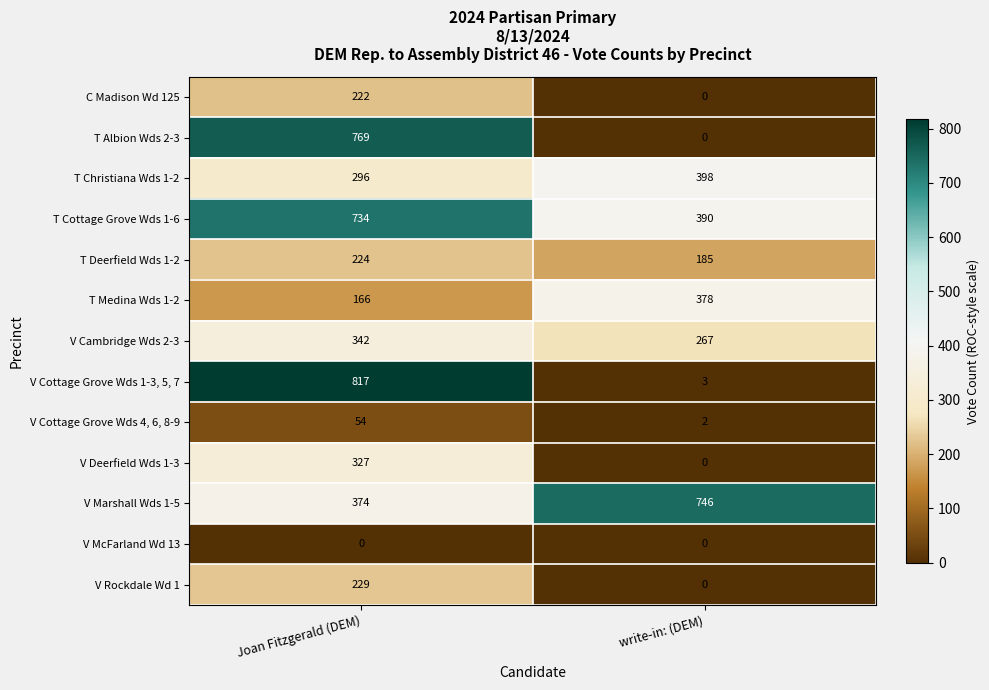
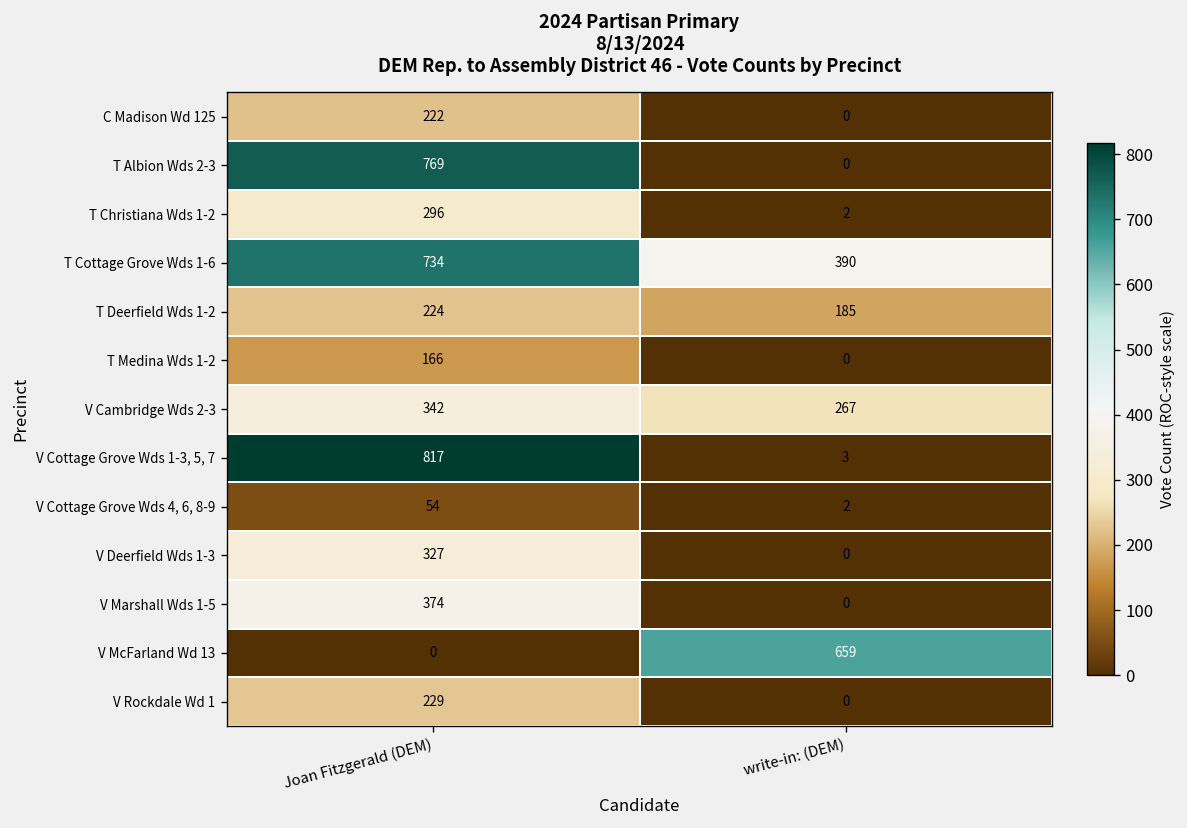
T Christiana Wds 1-2, write-in: (DEM): 398 -> 2
T Medina Wds 1-2, write-in: (DEM): 378 -> 0
V Marshall Wds 1-5, write-in: (DEM): 746 -> 0
V McFarland Wd 13, write-in: (DEM): 0 -> 659
